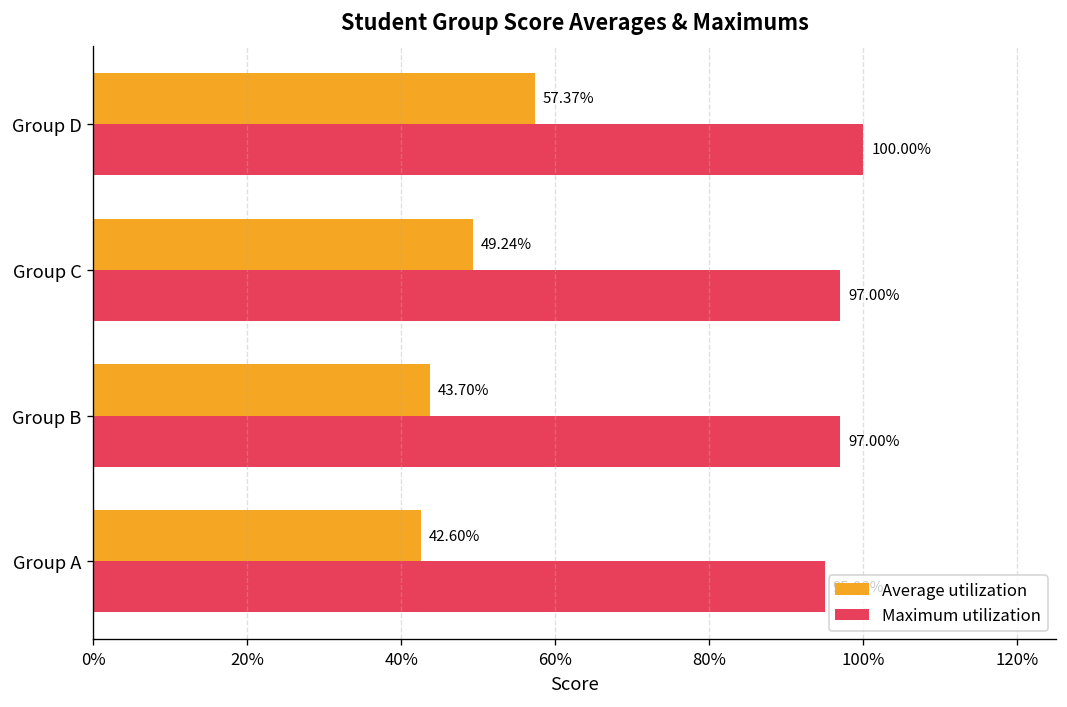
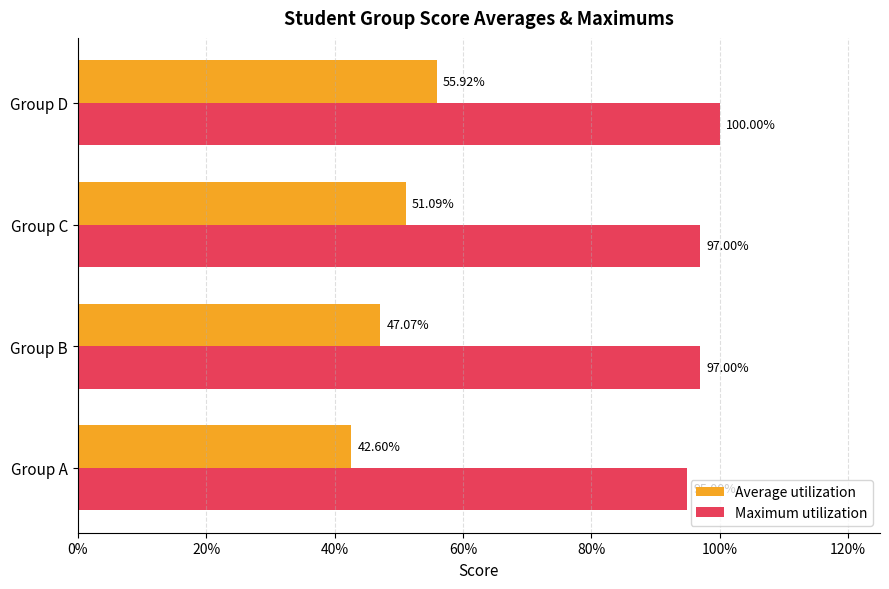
Average utilization, Group D: 57.37% -> 55.92%
Average utilization, Group C: 49.24% -> 51.09%
Average utilization, Group B: 43.70% -> 47.07%
